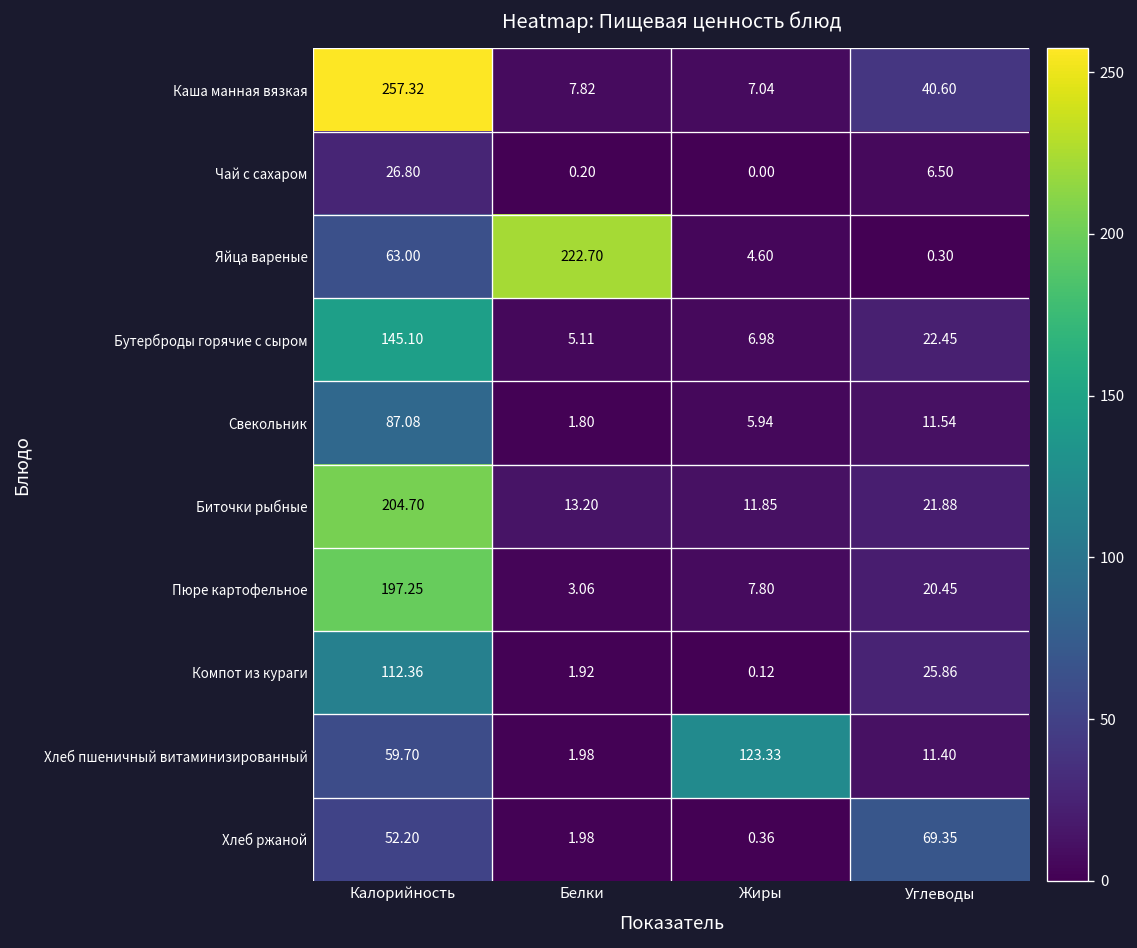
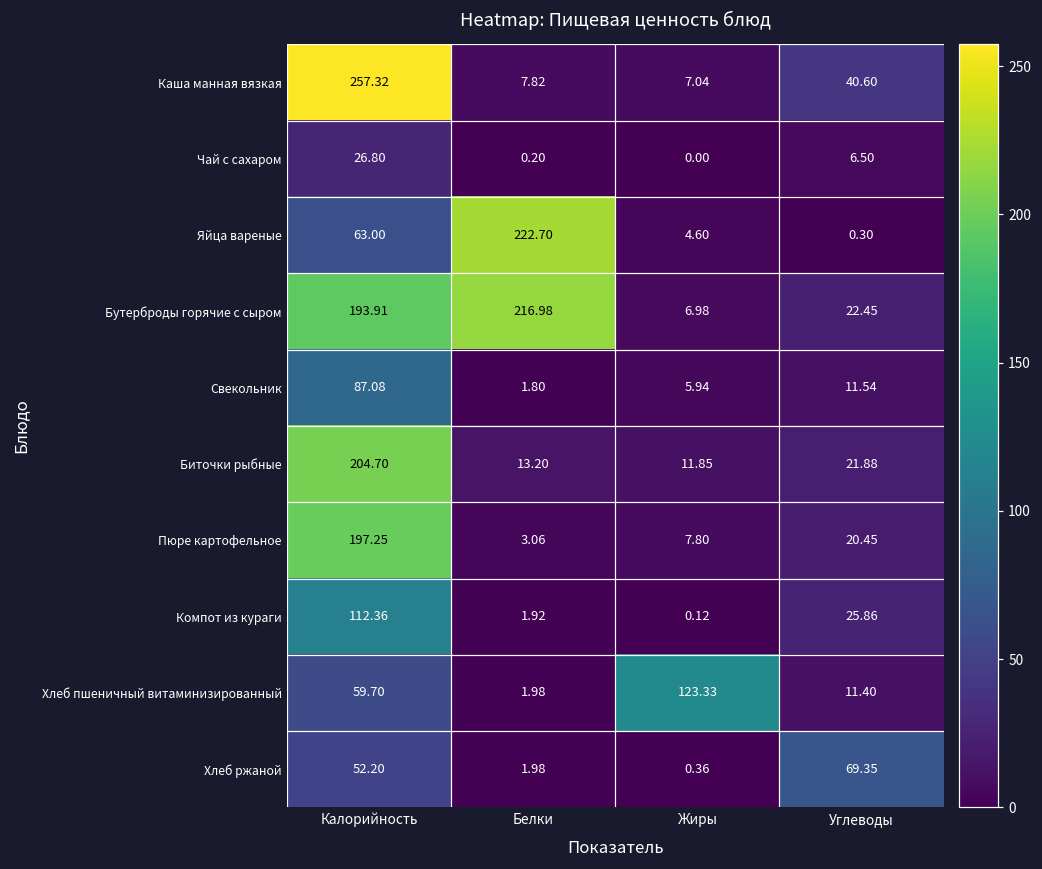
Бутерброды горячие с сыром, Калорийность: 145.10 -> 193.91
Бутерброды горячие с сыром, Белки: 5.11 -> 216.98
